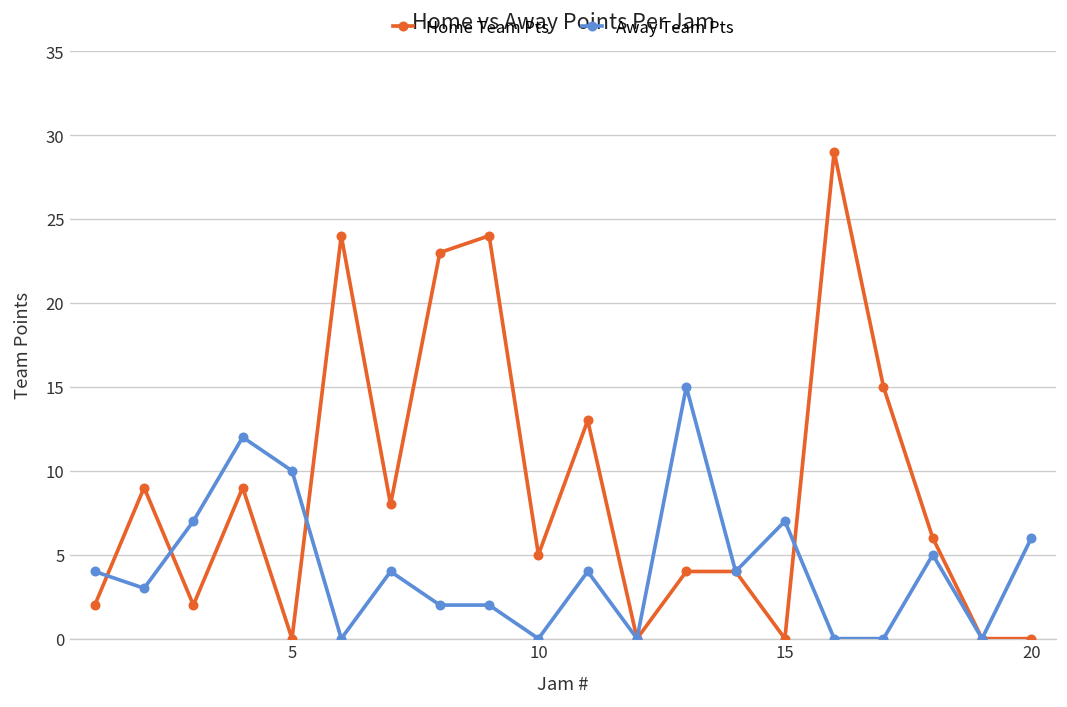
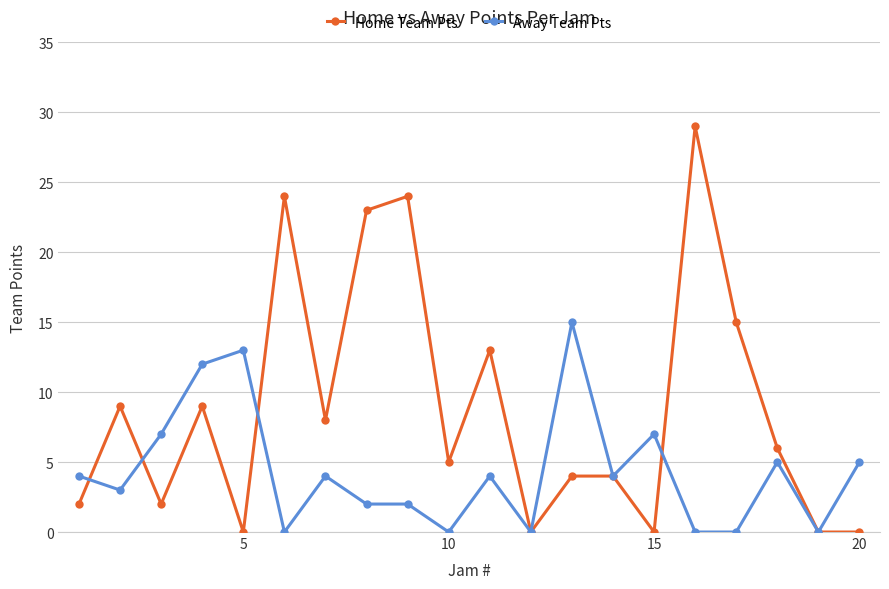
Away Team Pts, 5: 10 -> 13
Away Team Pts, 20: 6 -> 5
